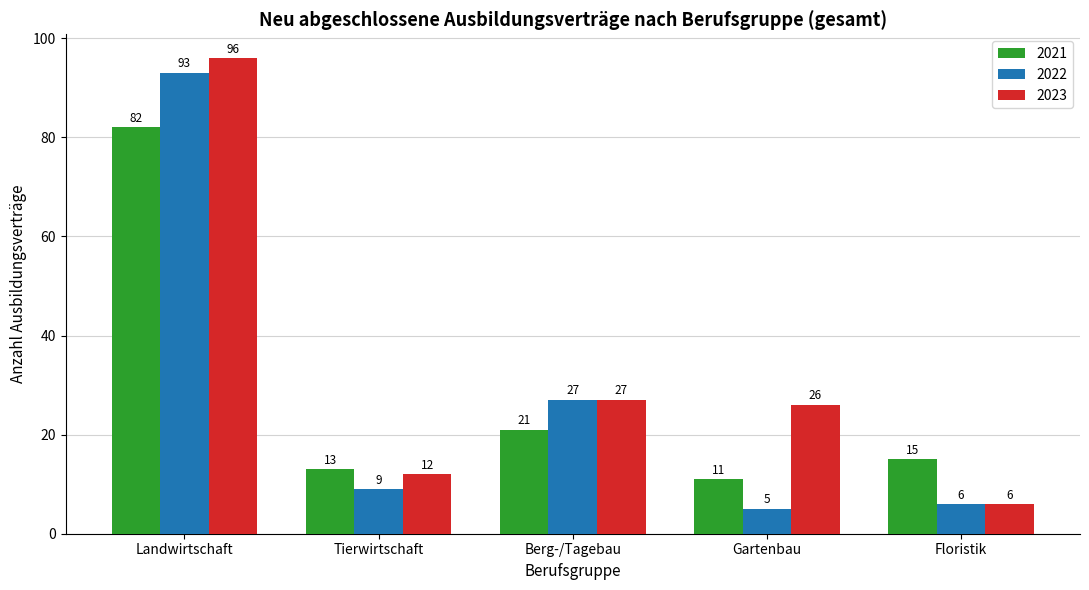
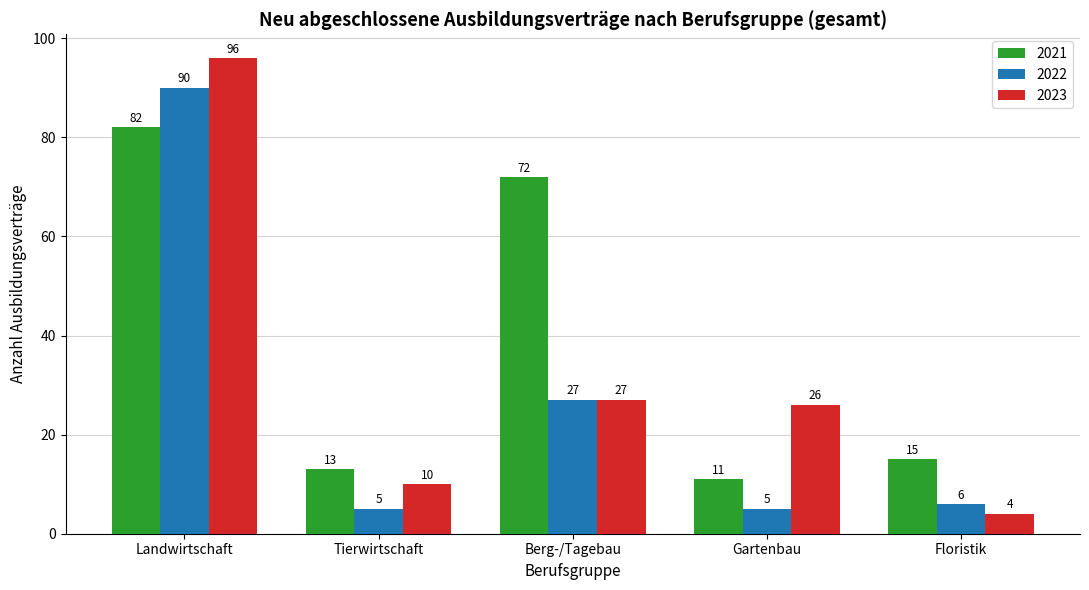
2022, Landwirtschaft: 93 -> 90
2022, Tierwirtschaft: 9 -> 5
2023, Tierwirtschaft: 12 -> 10
2021, Berg-/Tagebau: 21 -> 72
2023, Floristik: 6 -> 4
